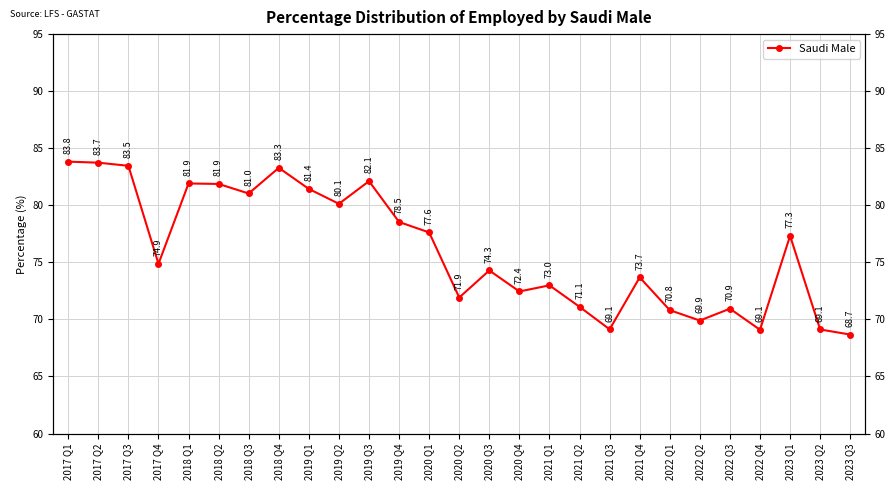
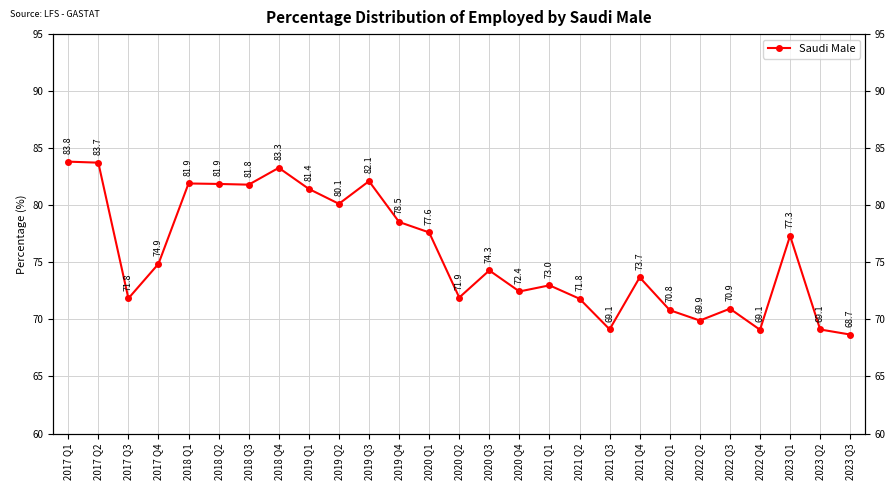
2017 Q3: 83.5 -> 71.8
2018 Q3: 81.0 -> 81.8
2021 Q2: 71.1 -> 71.8
